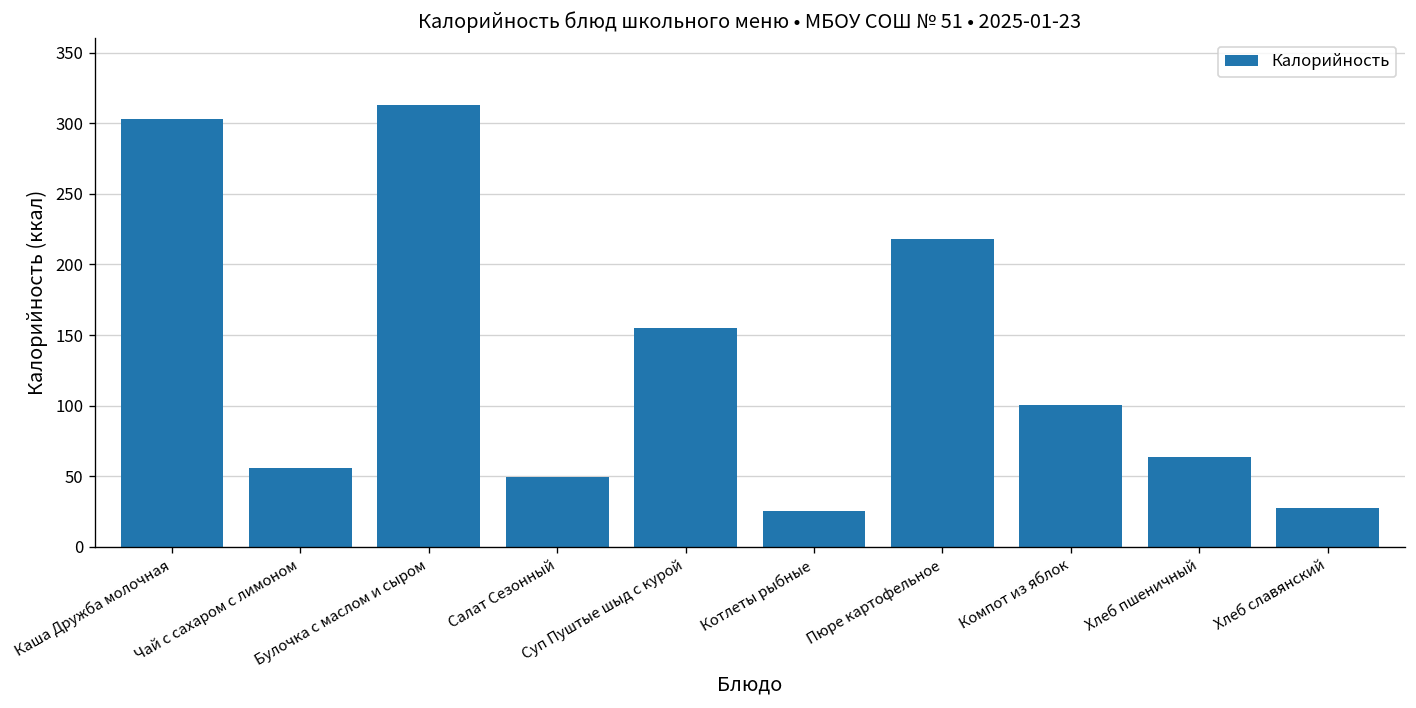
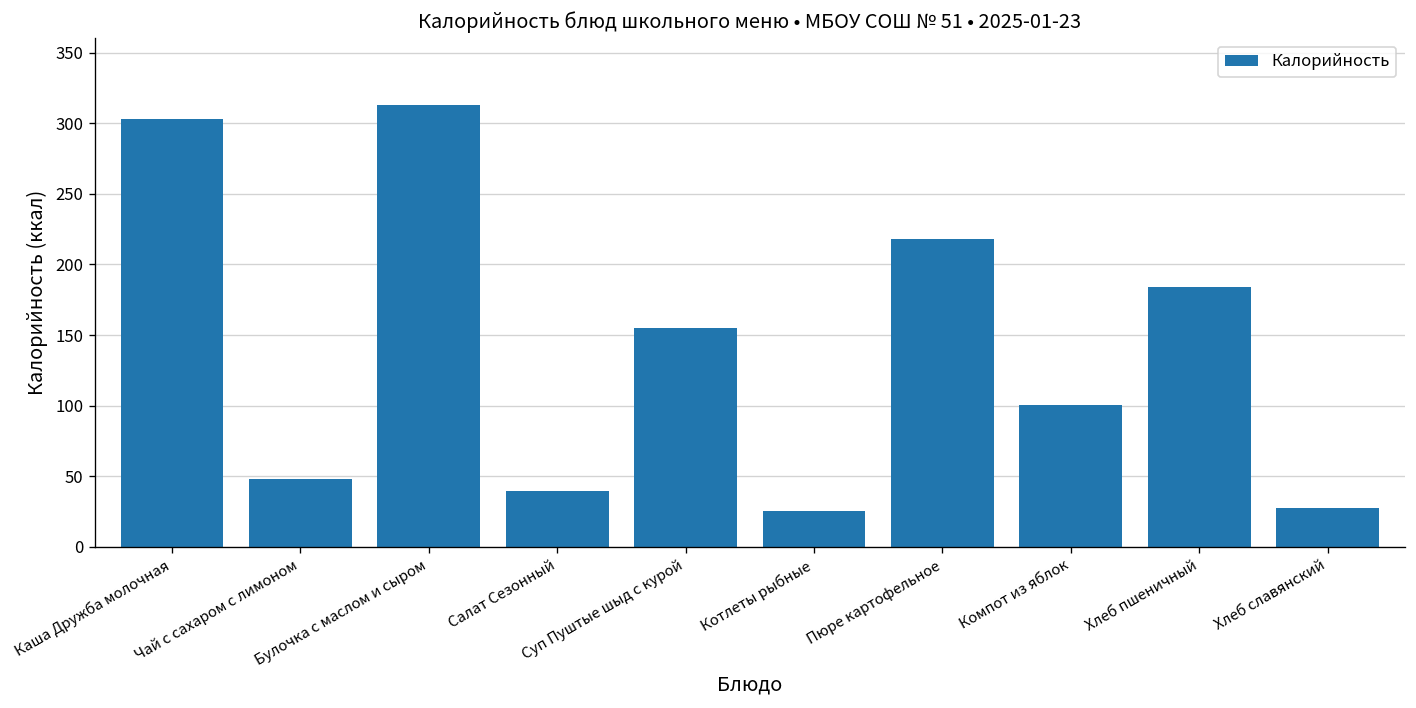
Чай с сахаром с лимоном: 56 -> 48
Салат Сезонный: 49 -> 40
Хлеб пшеничный: 63 -> 184
